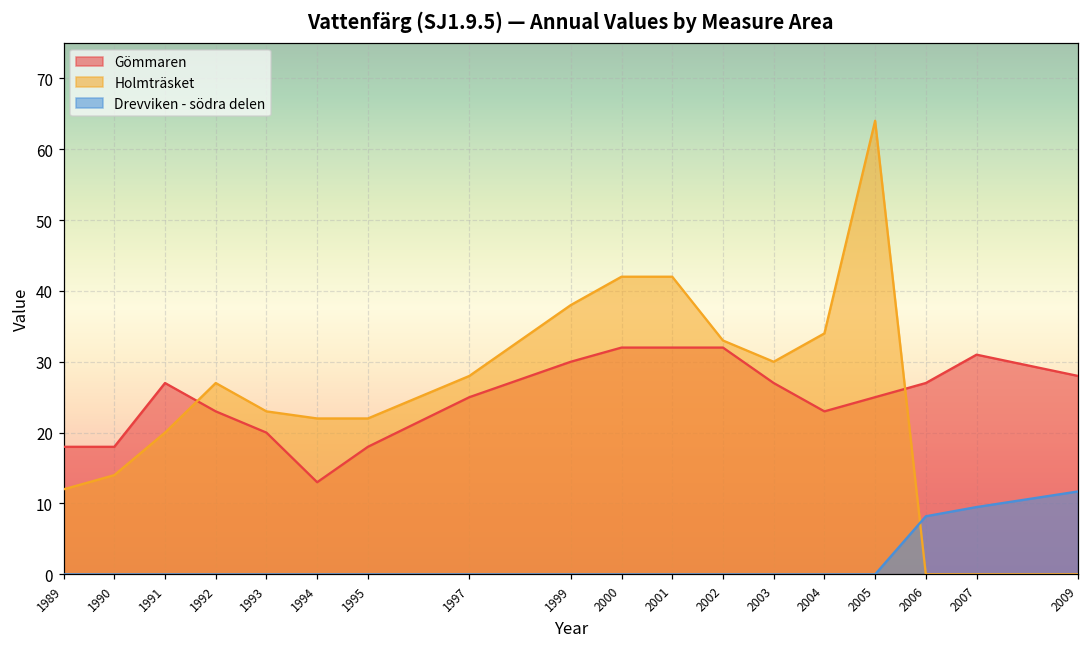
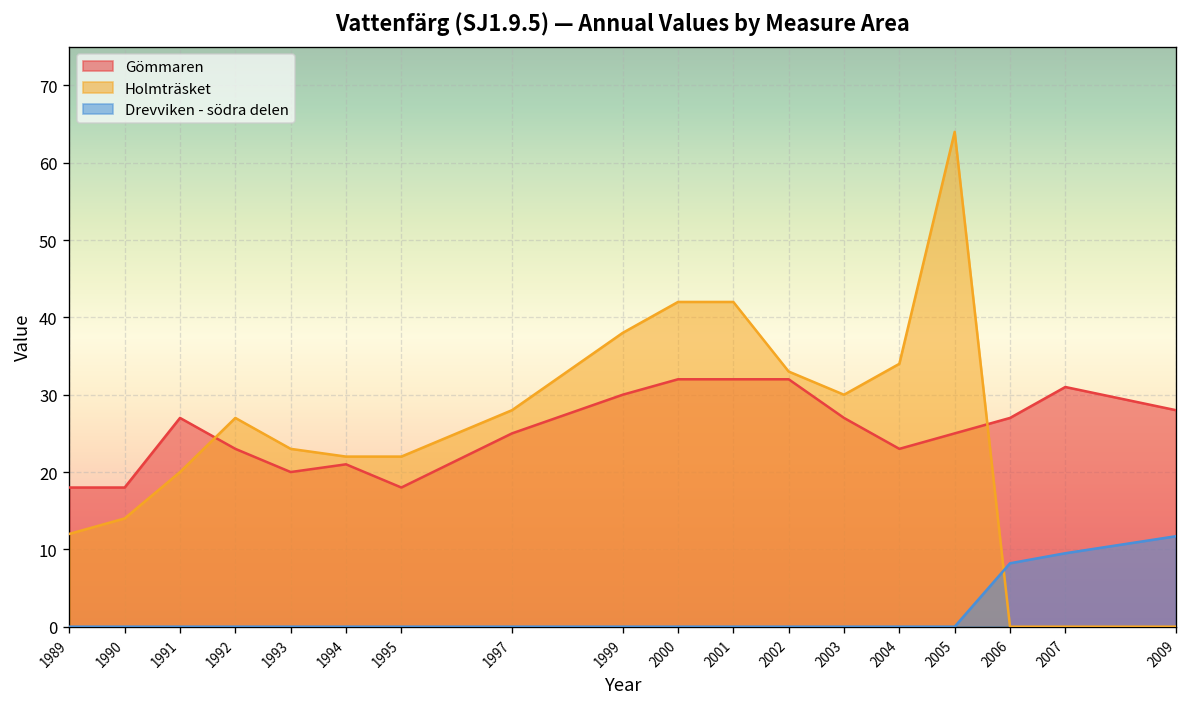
Gömmaren, 1994: 13 -> 21
